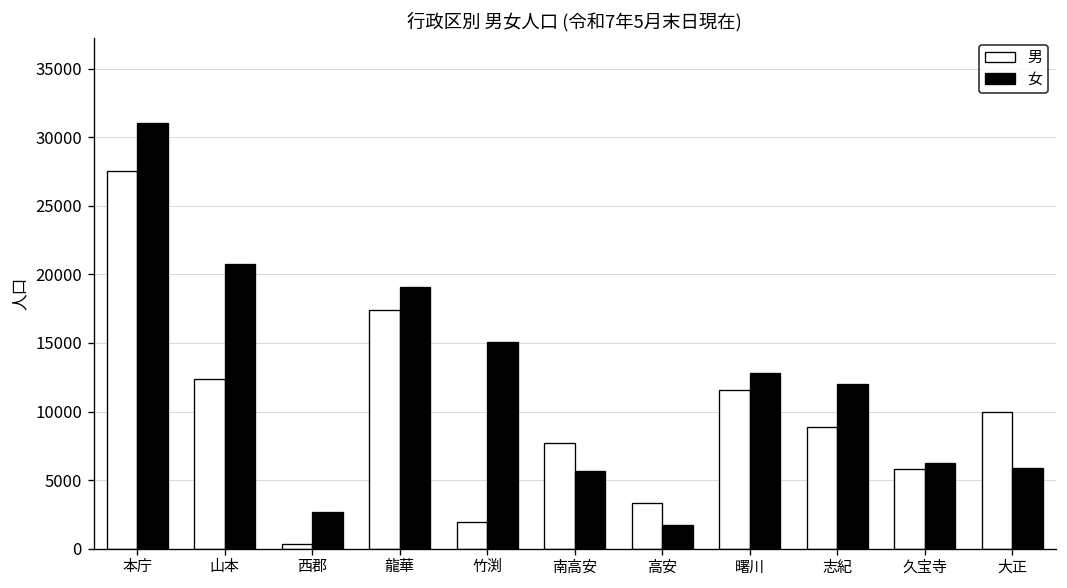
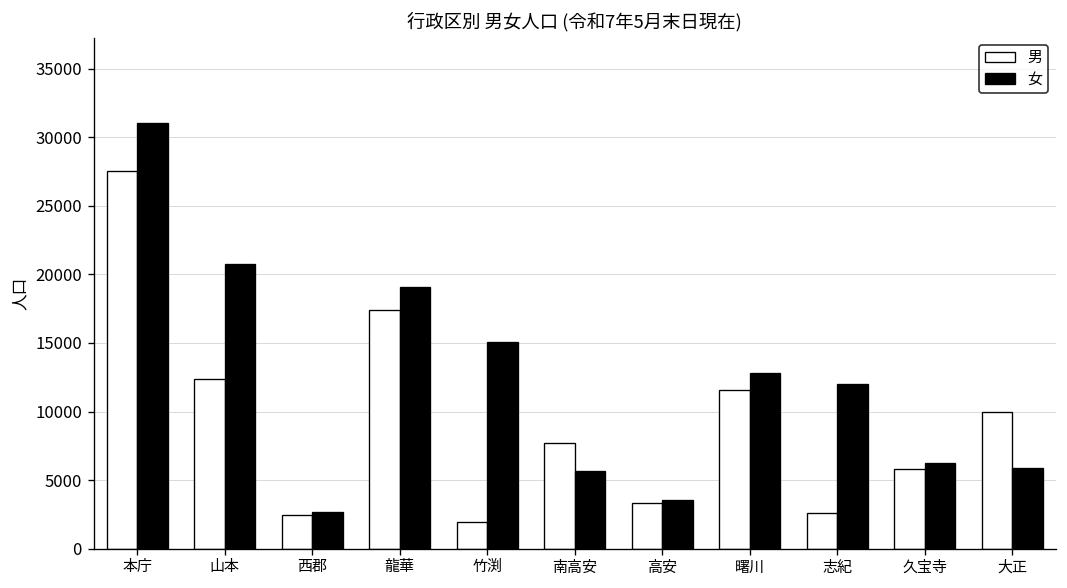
男, 西郡: 400 -> 2500
女, 高安: 1700 -> 3500
男, 志紀: 8900 -> 2600
